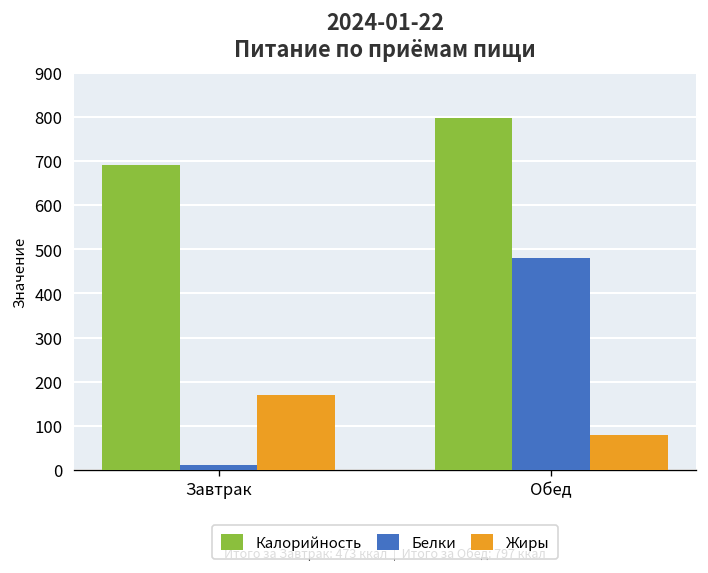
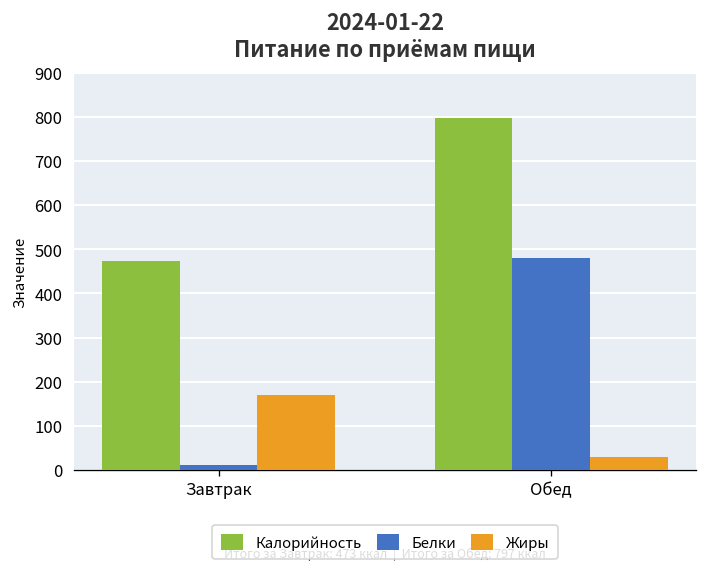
Калорийность, Завтрак: 690 -> 470
Жиры, Обед: 80 -> 30
